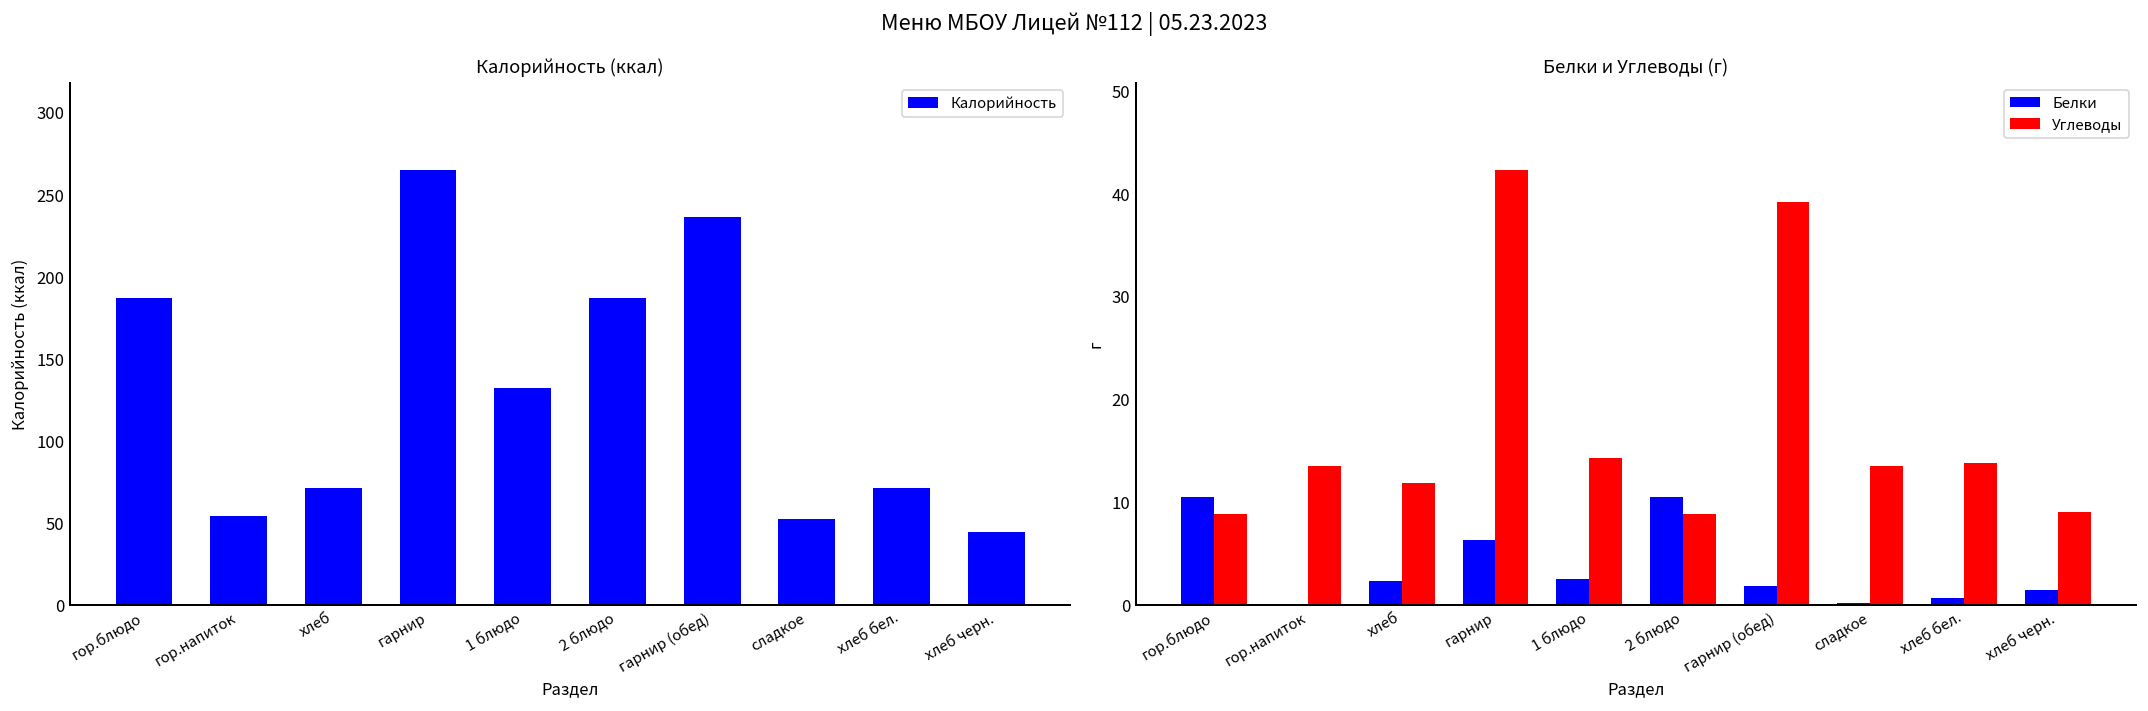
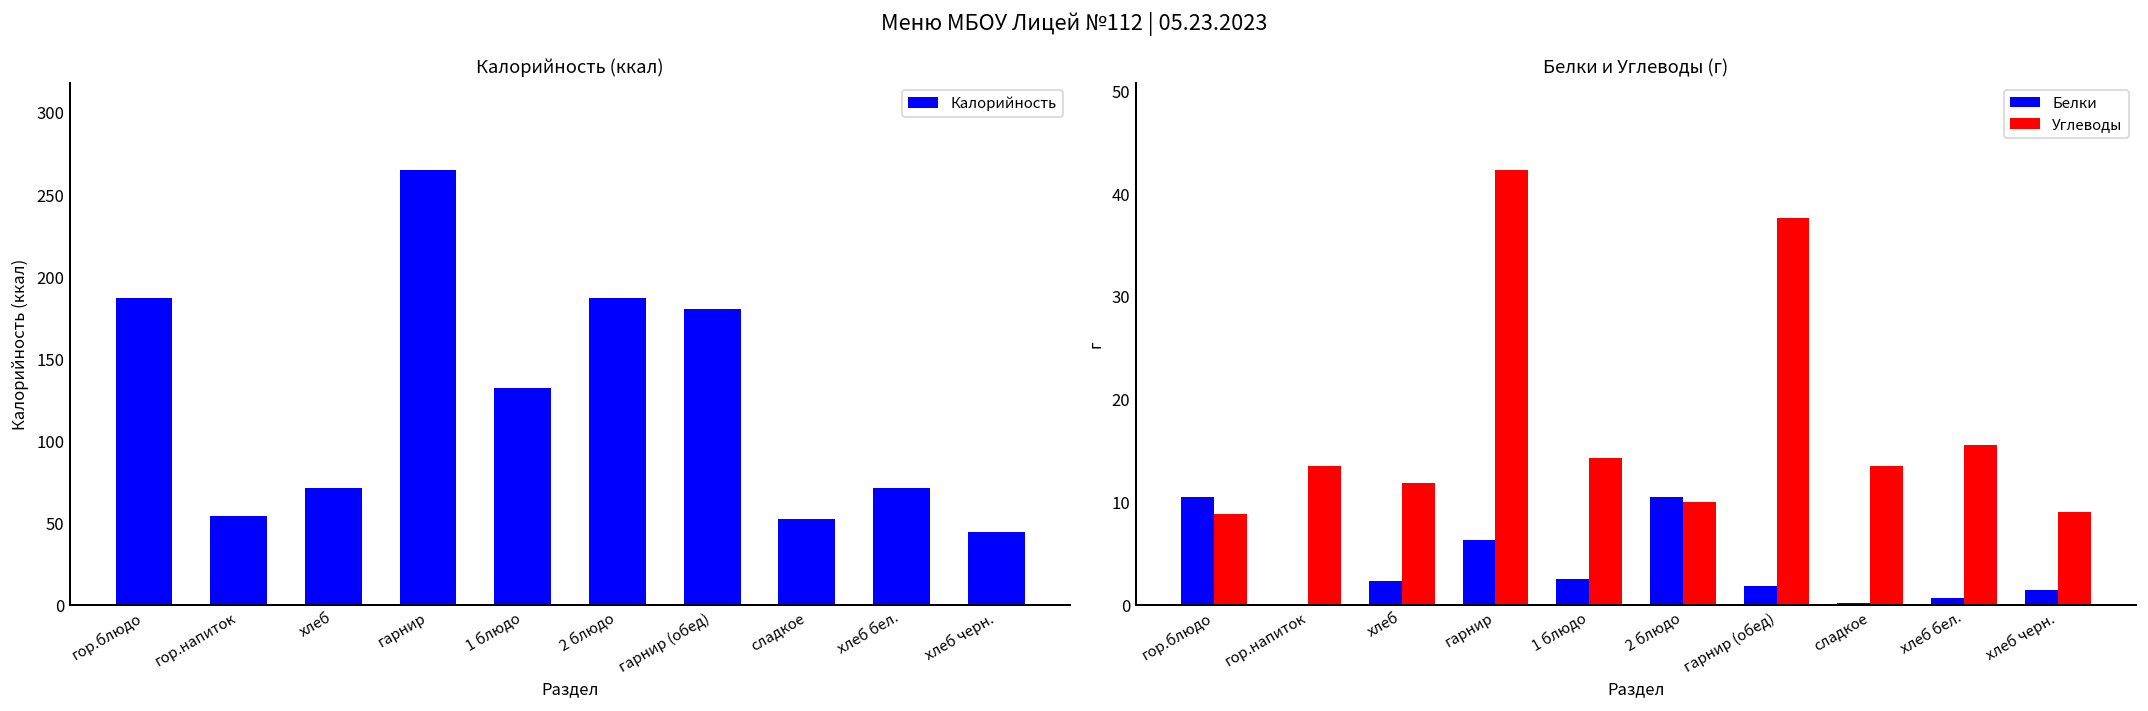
Калорийность (ккал), гарнир (обед): 236 -> 180
Белки и Углеводы (г), Углеводы, 2 блюдо: 9 -> 10
Белки и Углеводы (г), Углеводы, гарнир (обед): 39 -> 38
Белки и Углеводы (г), Углеводы, хлеб бел.: 14 -> 16
